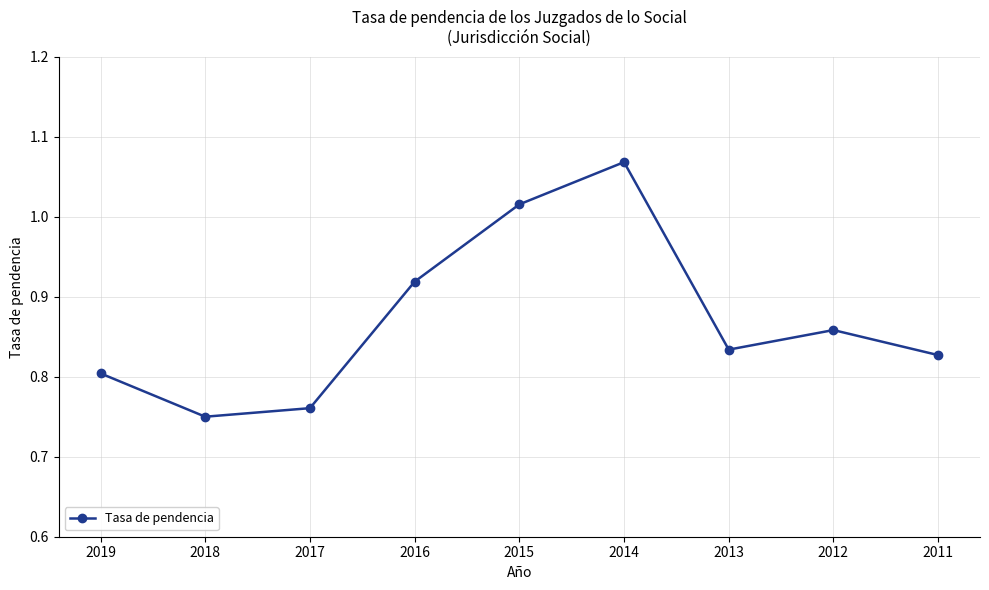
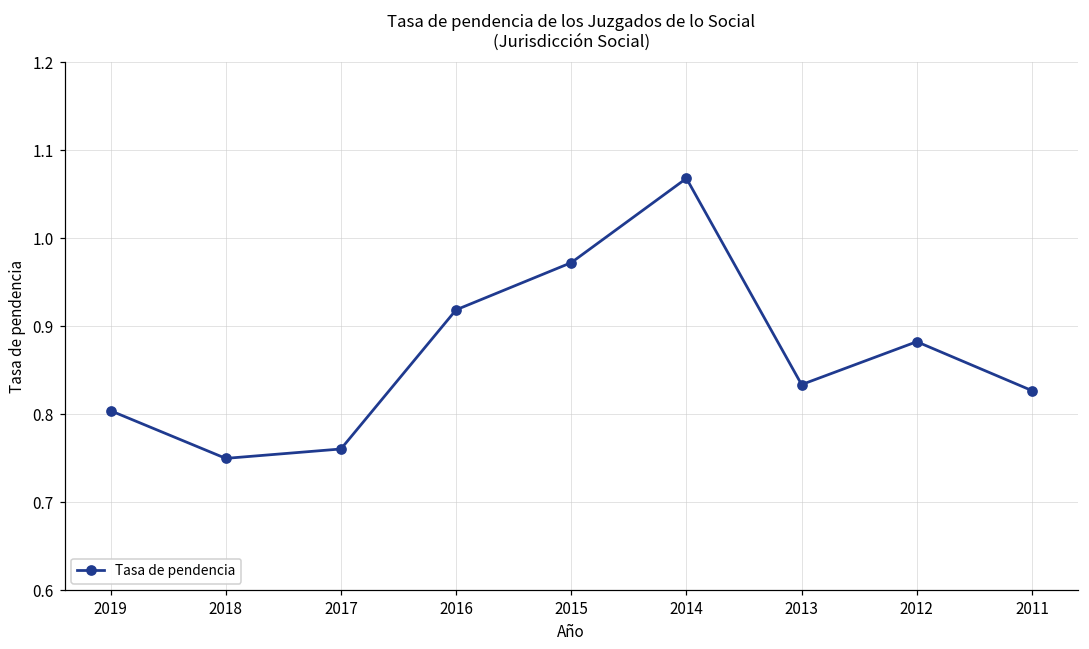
2015: 1.02 -> 0.97
2012: 0.86 -> 0.88
